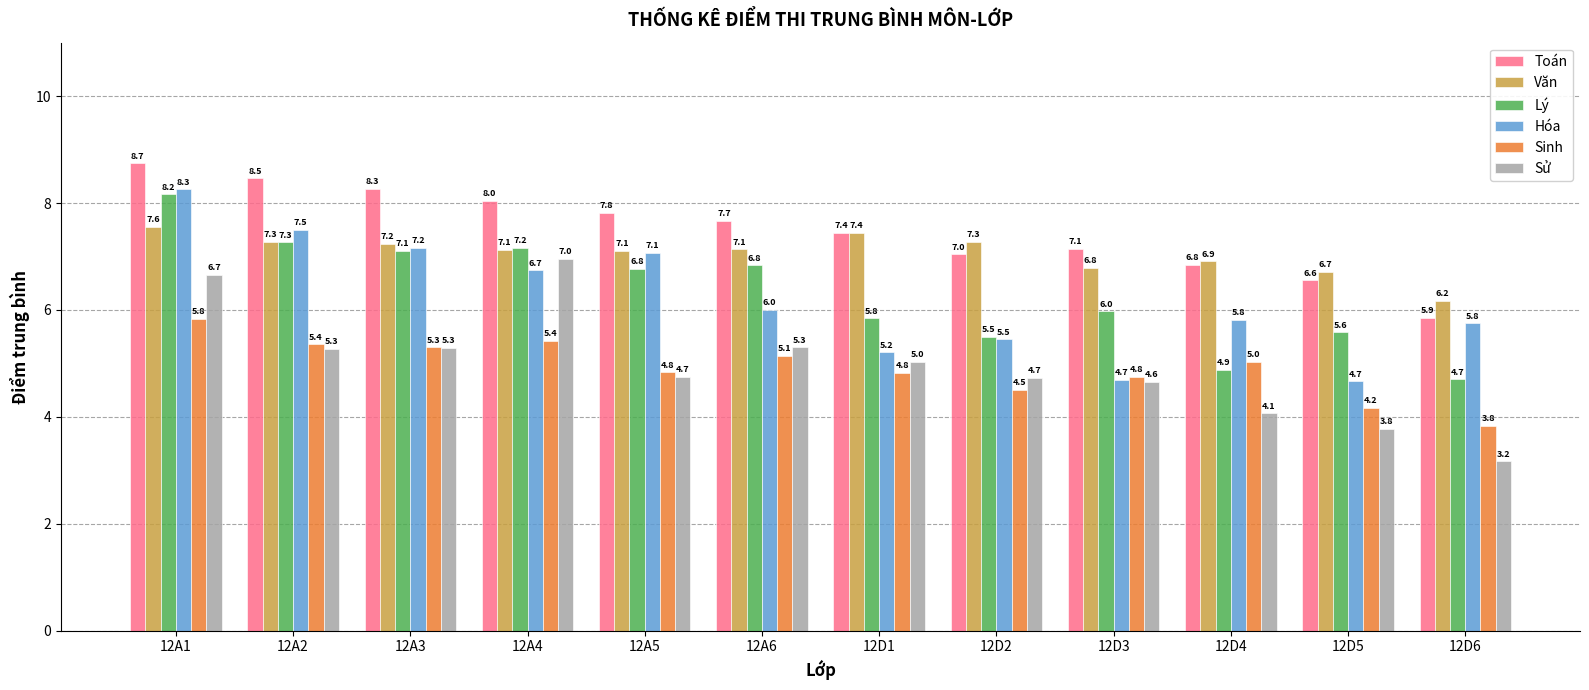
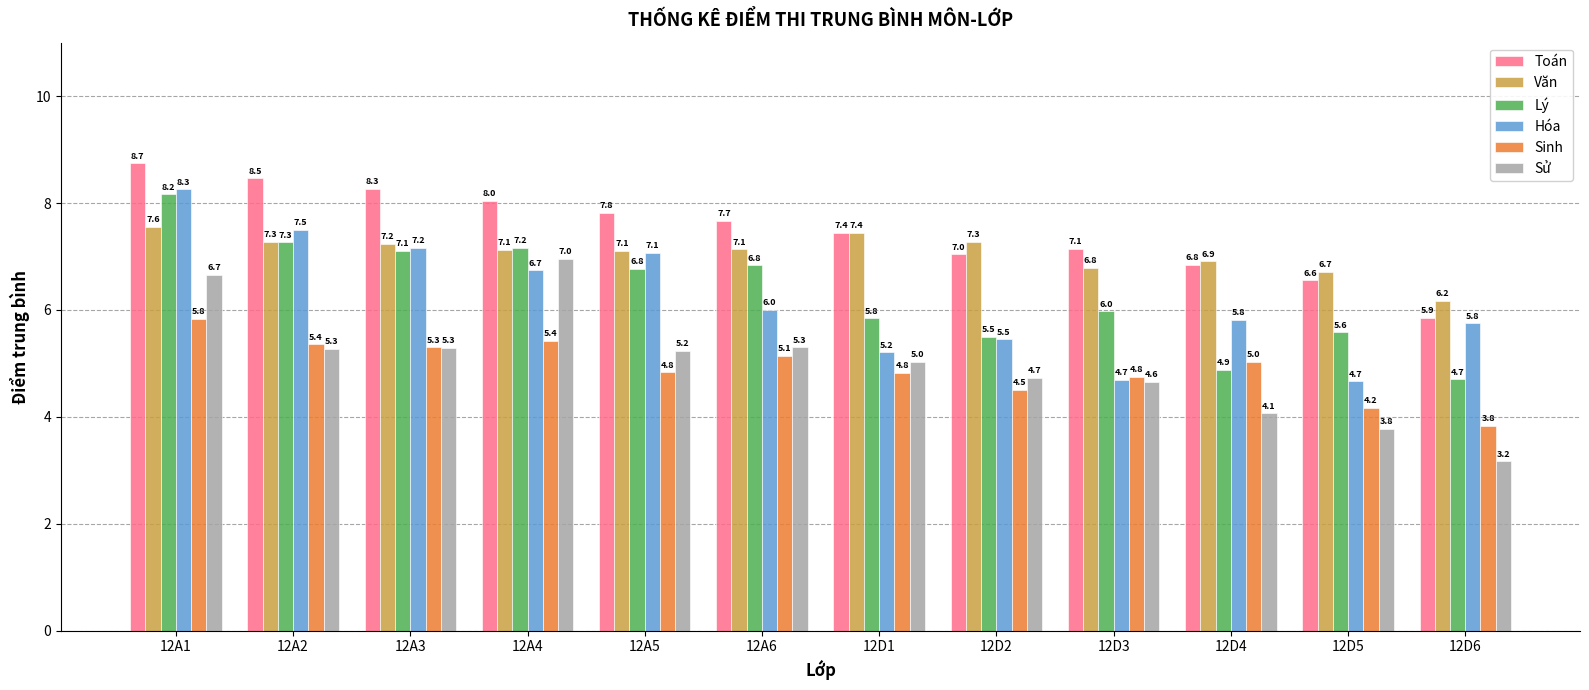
Sử, 12A5: 4.7 -> 5.2
